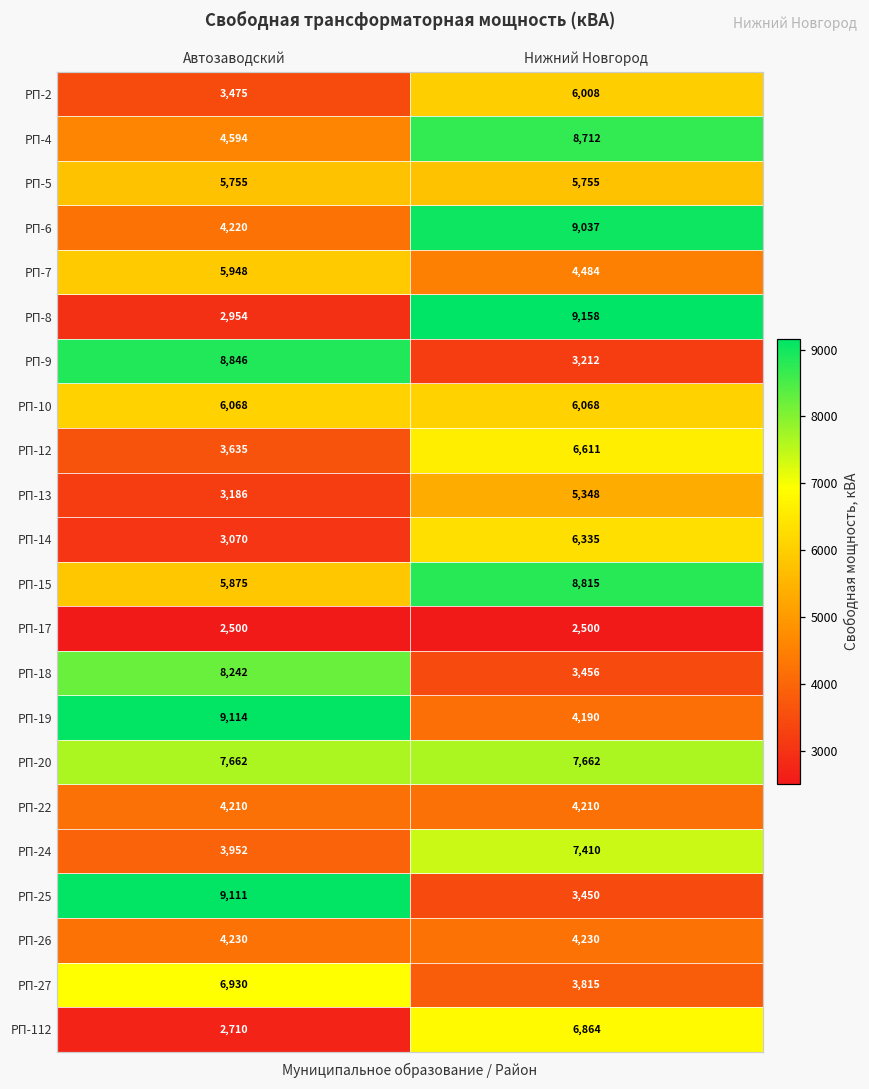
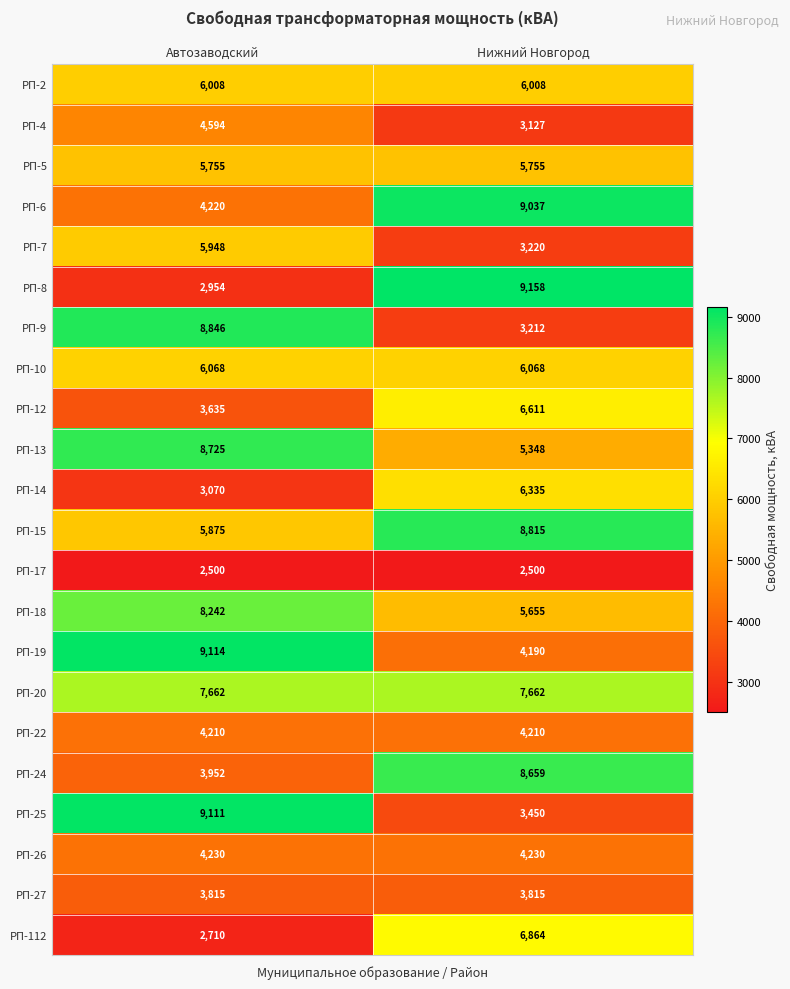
РП-2, Автозаводский: 3,475 -> 6,008
РП-4, Нижний Новгород: 8,712 -> 3,127
РП-7, Нижний Новгород: 4,484 -> 3,220
РП-13, Автозаводский: 3,186 -> 8,725
РП-18, Нижний Новгород: 3,456 -> 5,655
РП-24, Нижний Новгород: 7,410 -> 8,659
РП-27, Автозаводский: 6,930 -> 3,815
